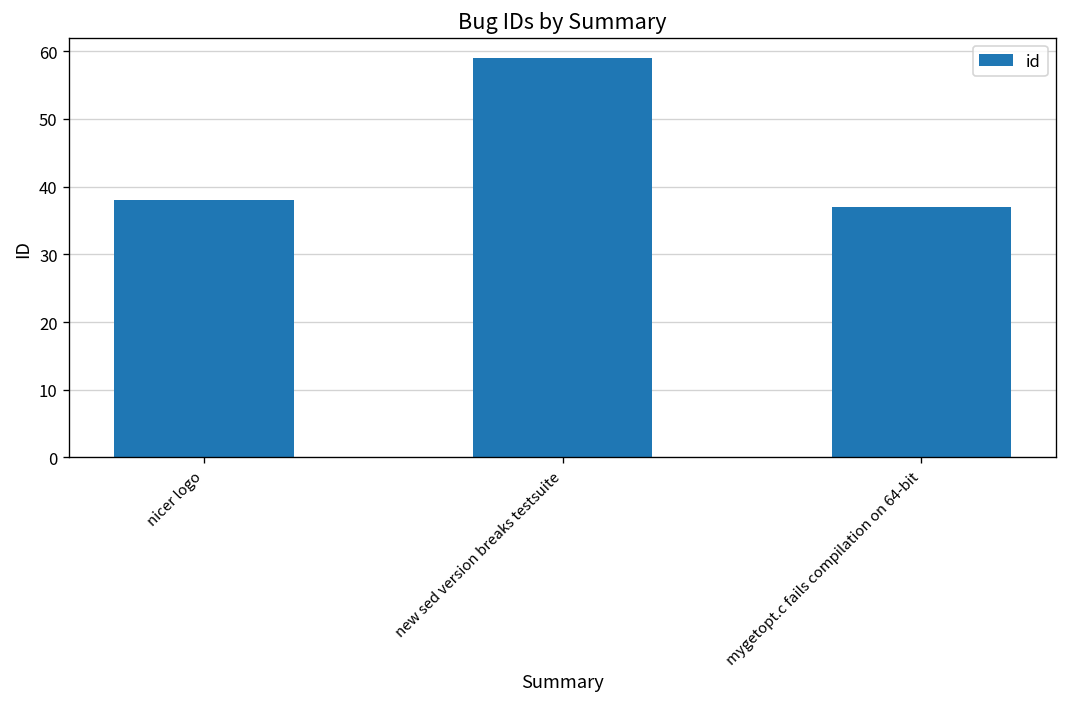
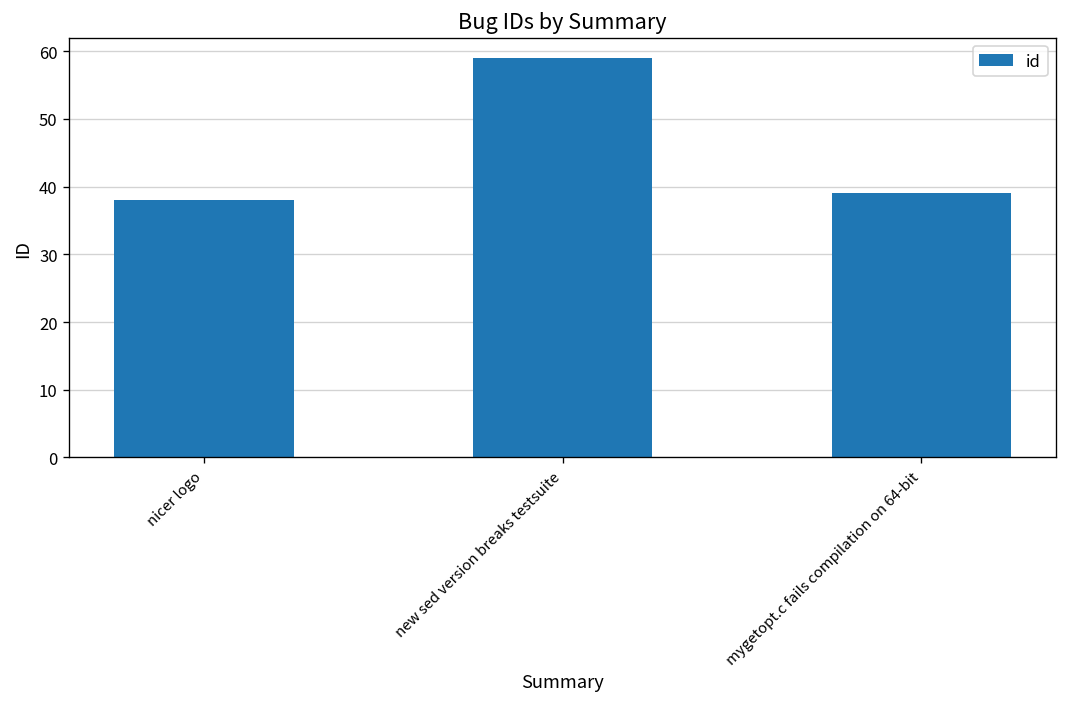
mygetopt.c fails compilation on 64-bit: 37 -> 39
